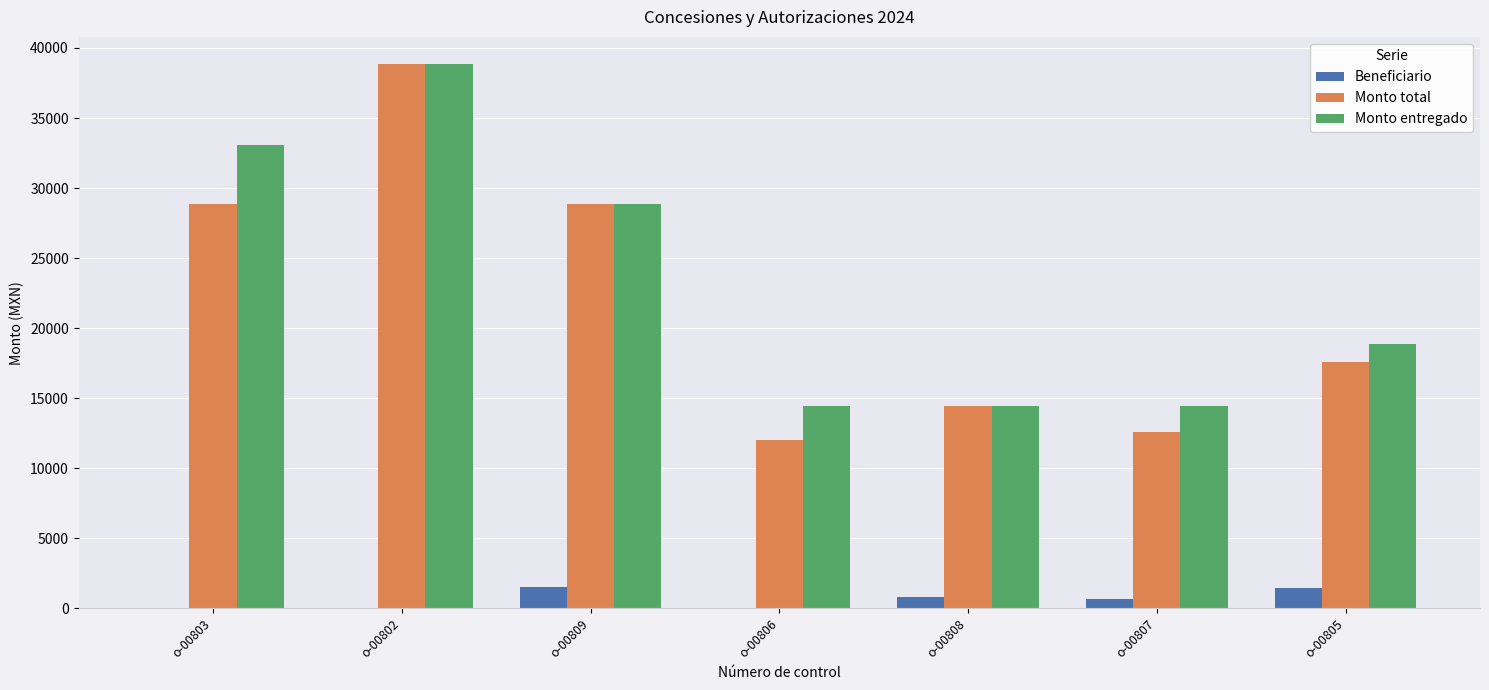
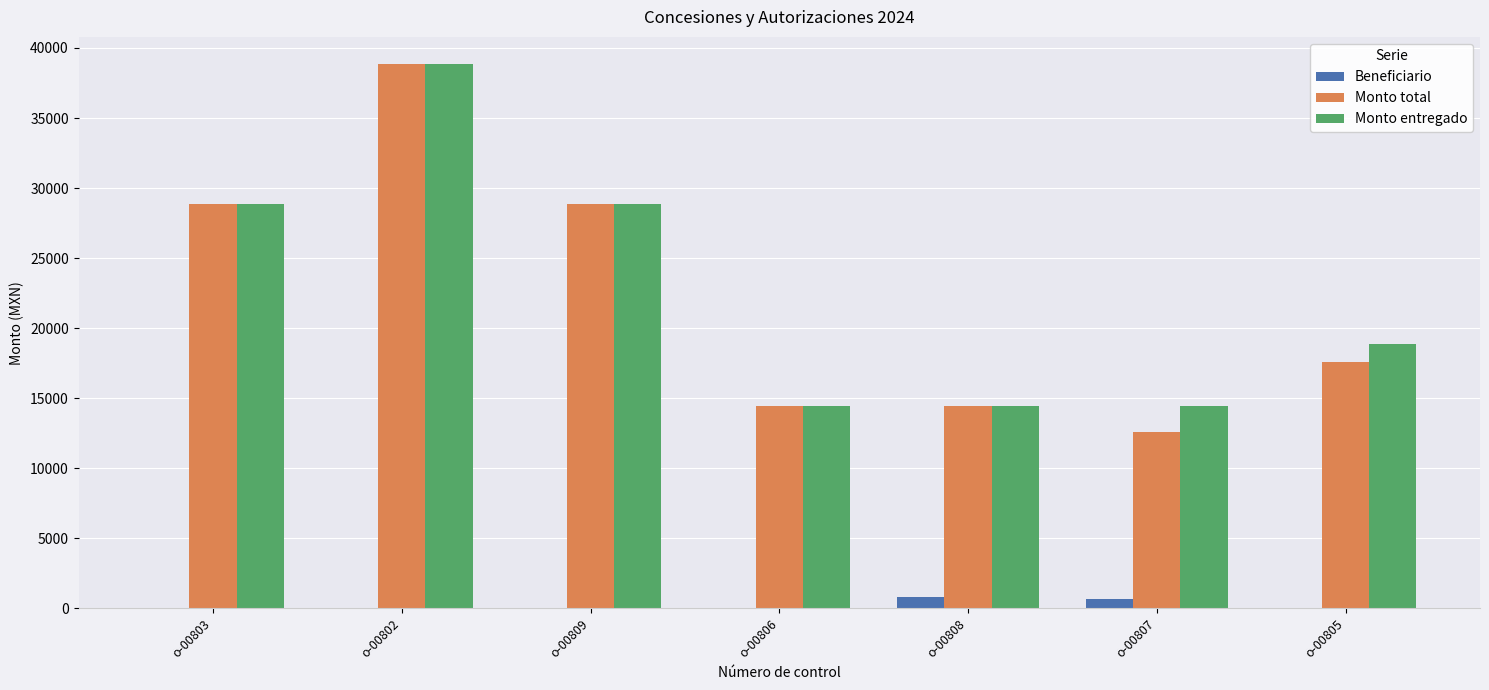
Monto entregado, o-00803: 33100 -> 28900
Beneficiario, o-00809: 1500 -> 0
Monto total, o-00806: 12000 -> 14400
Beneficiario, o-00805: 1500 -> 0
